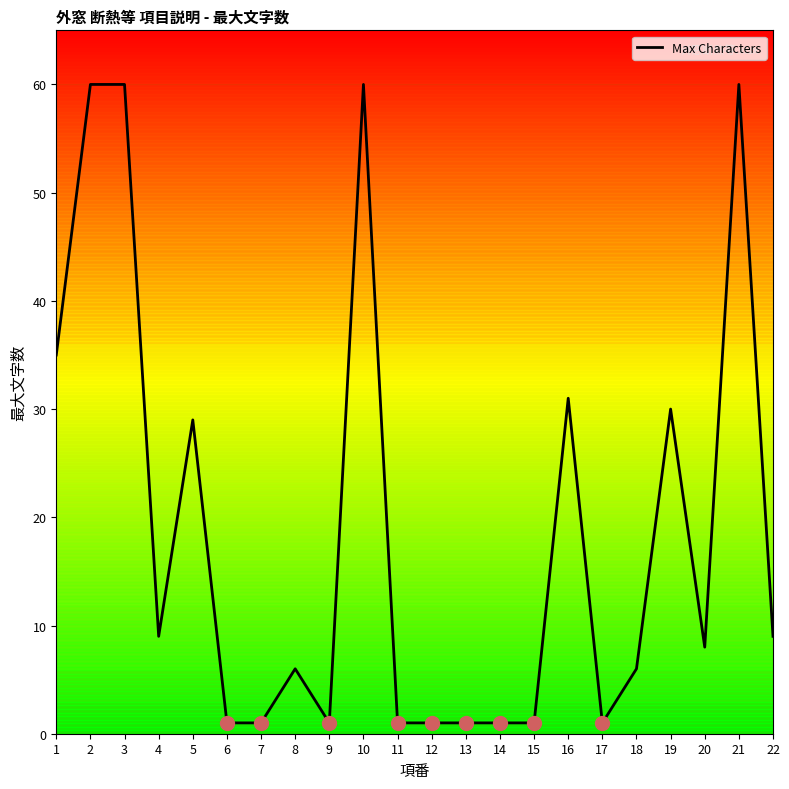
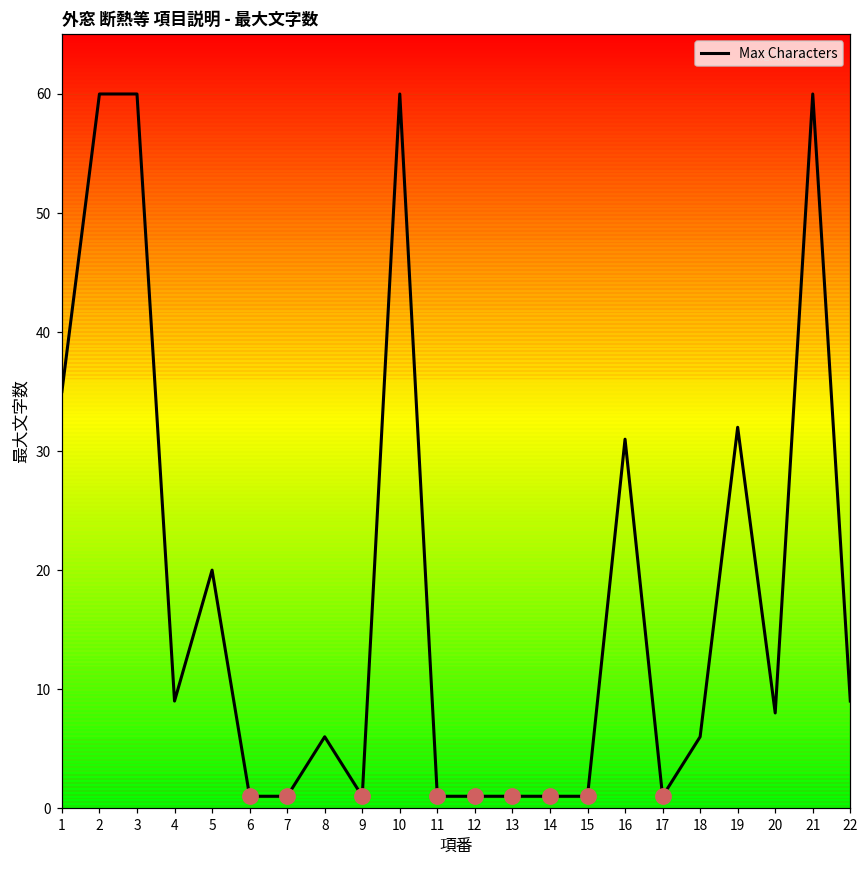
Max Characters, 5: 29 -> 20
Max Characters, 19: 30 -> 32
